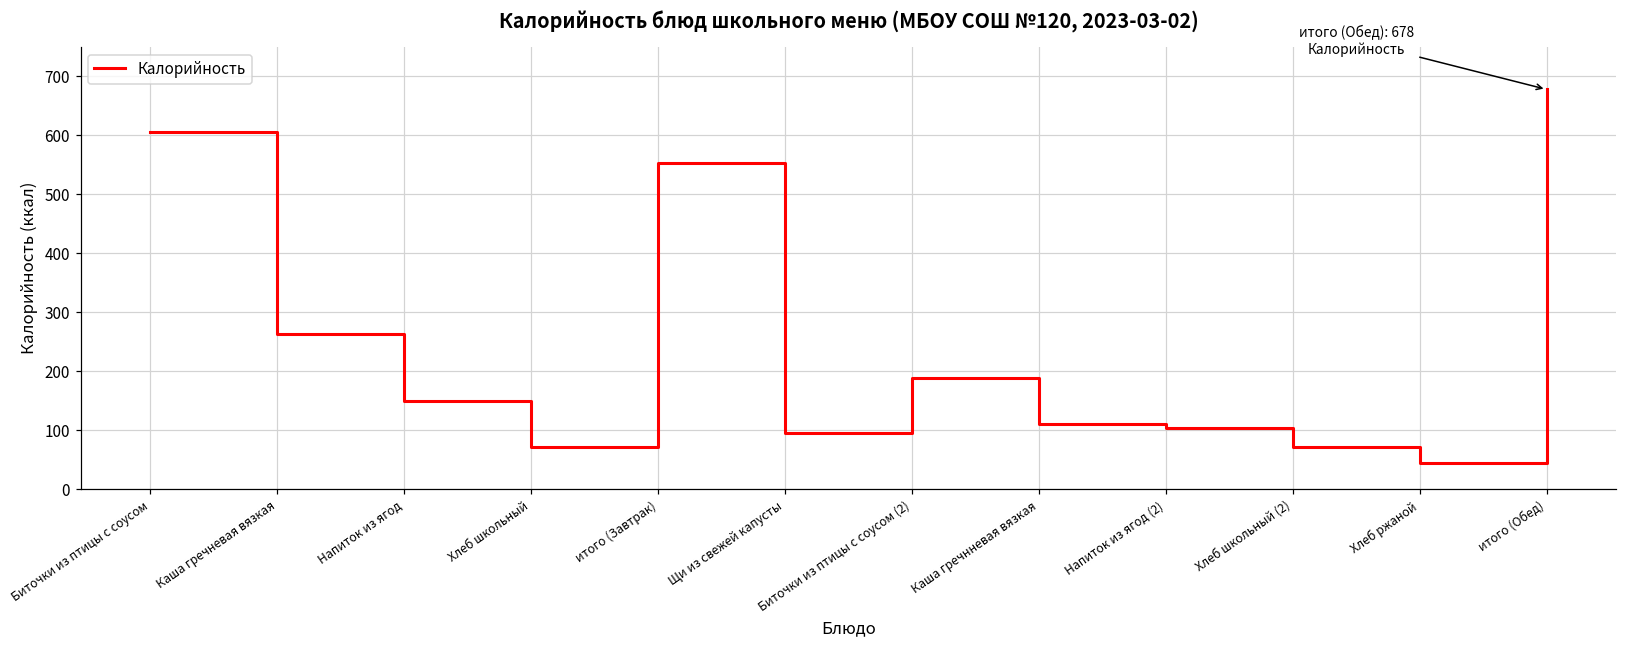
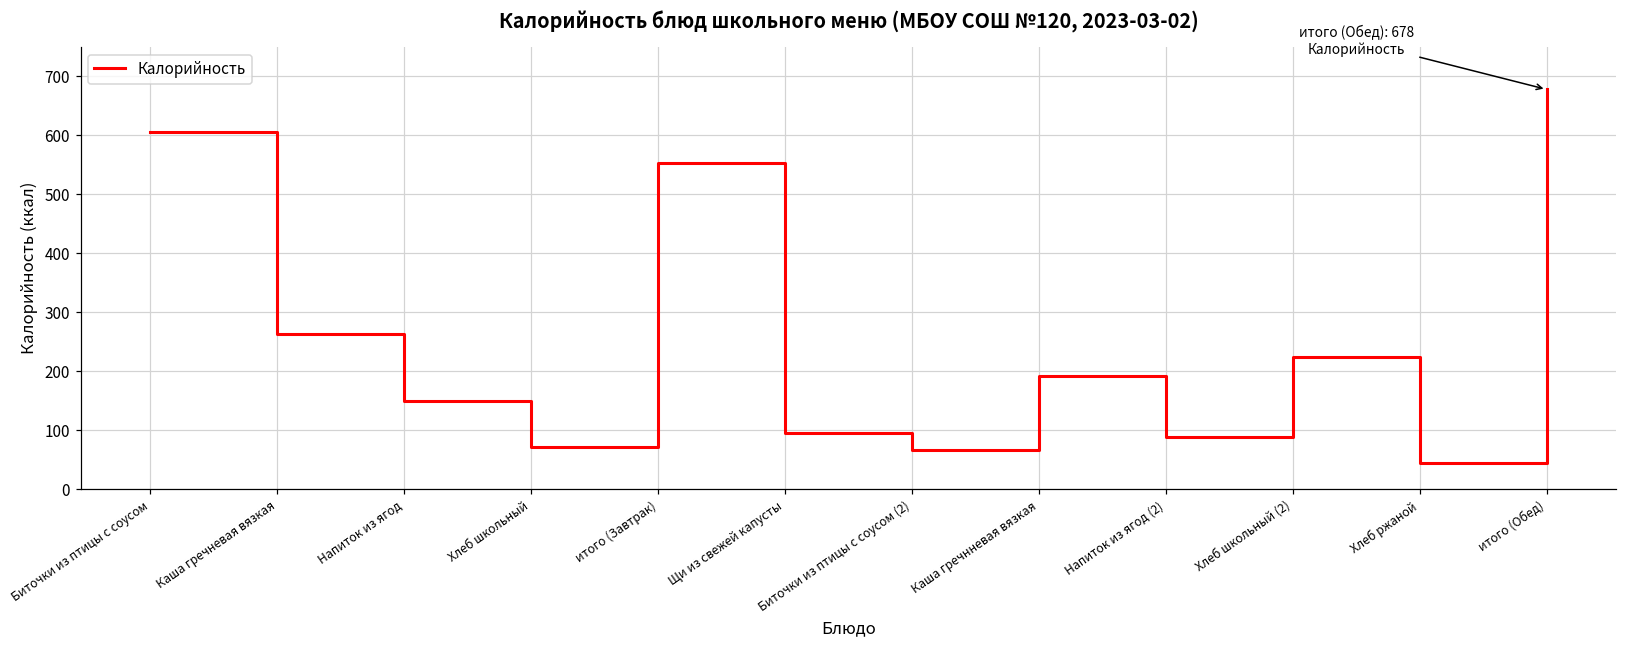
Биточки из птицы с соусом (2): 190 -> 70
Каша гречнневая вязкая: 110 -> 190
Напиток из ягод (2): 100 -> 90
Хлеб школьный (2): 70 -> 230
